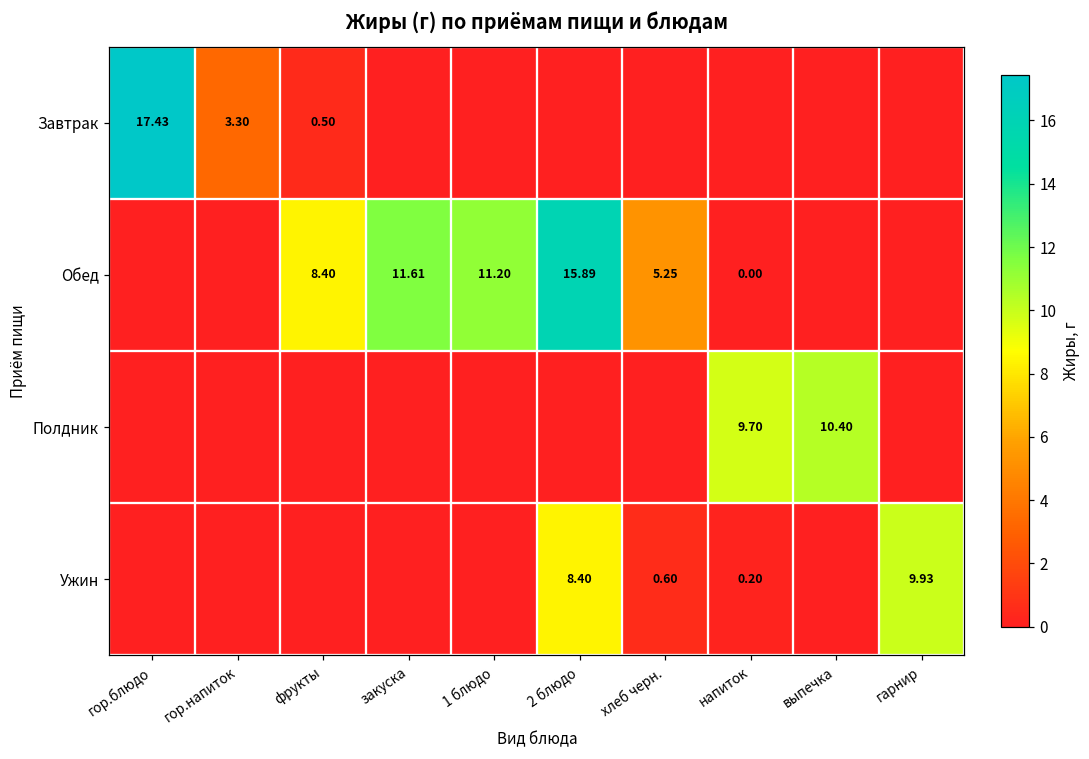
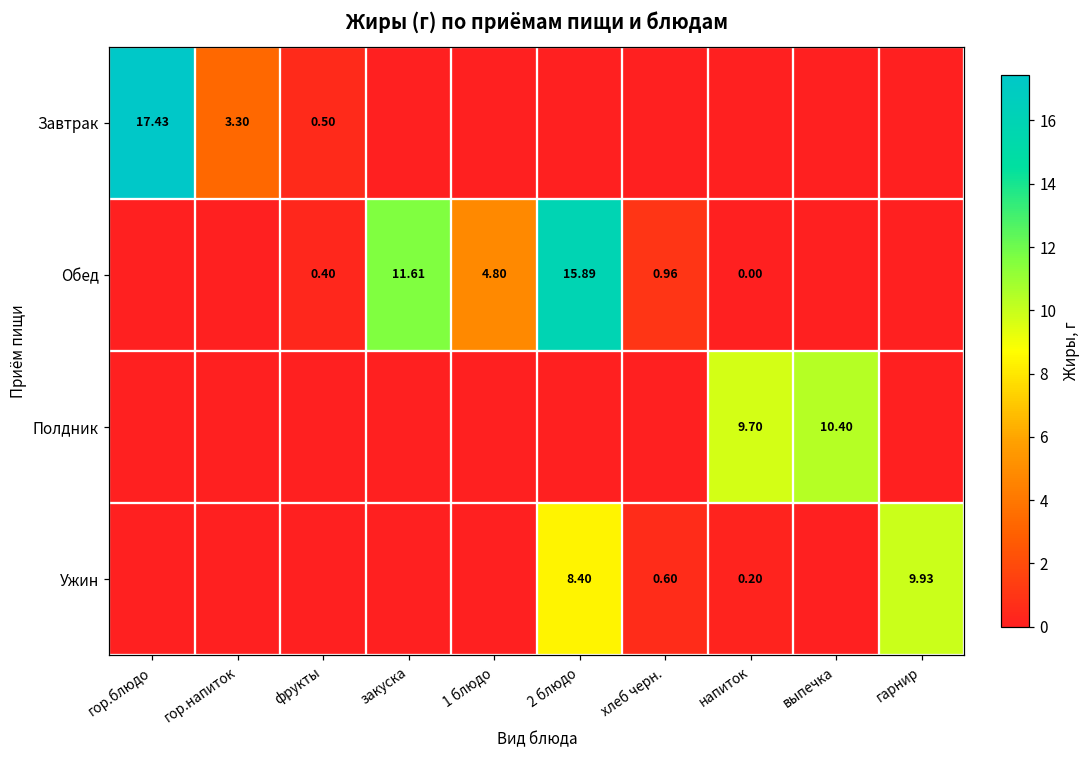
Обед, фрукты: 8.40 -> 0.40
Обед, 1 блюдо: 11.20 -> 4.80
Обед, хлеб черн.: 5.25 -> 0.96
